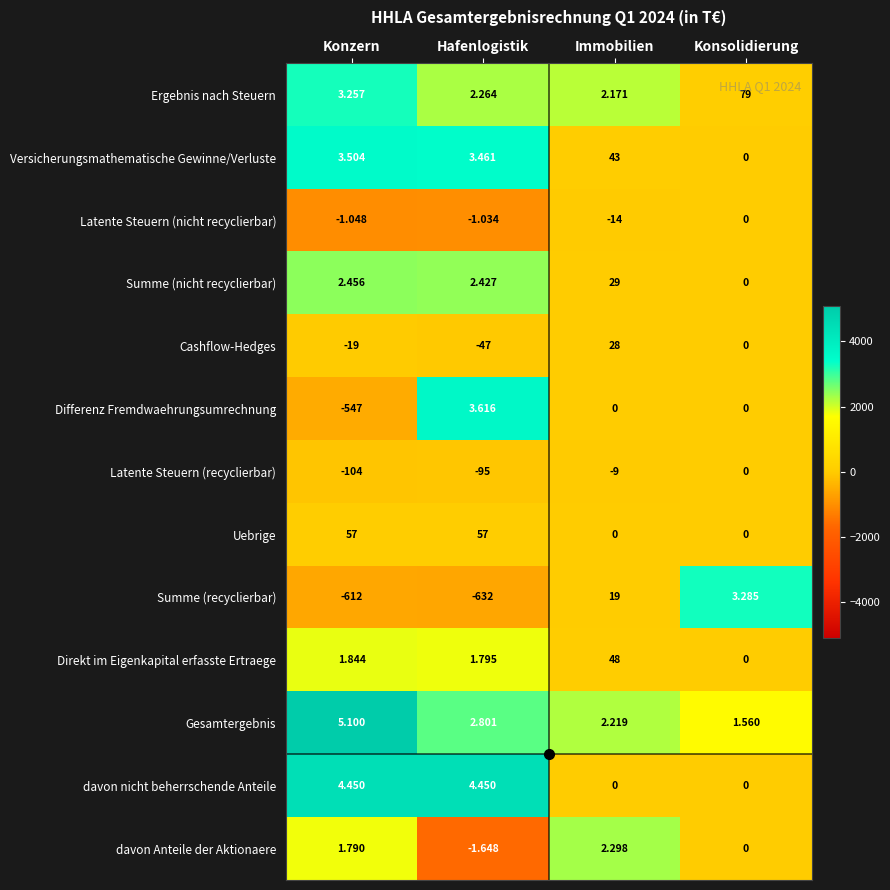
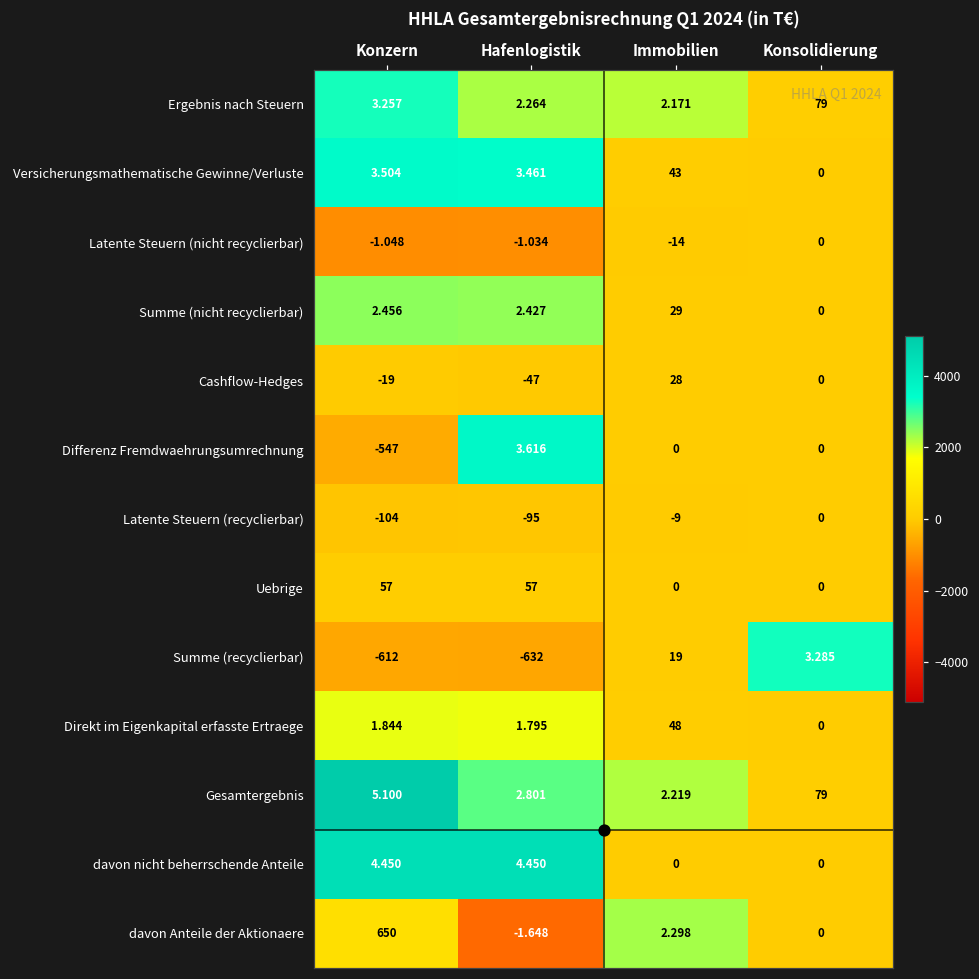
Gesamtergebnis, Konsolidierung: 1.560 -> 79
davon Anteile der Aktionaere, Konzern: 1.790 -> 650
